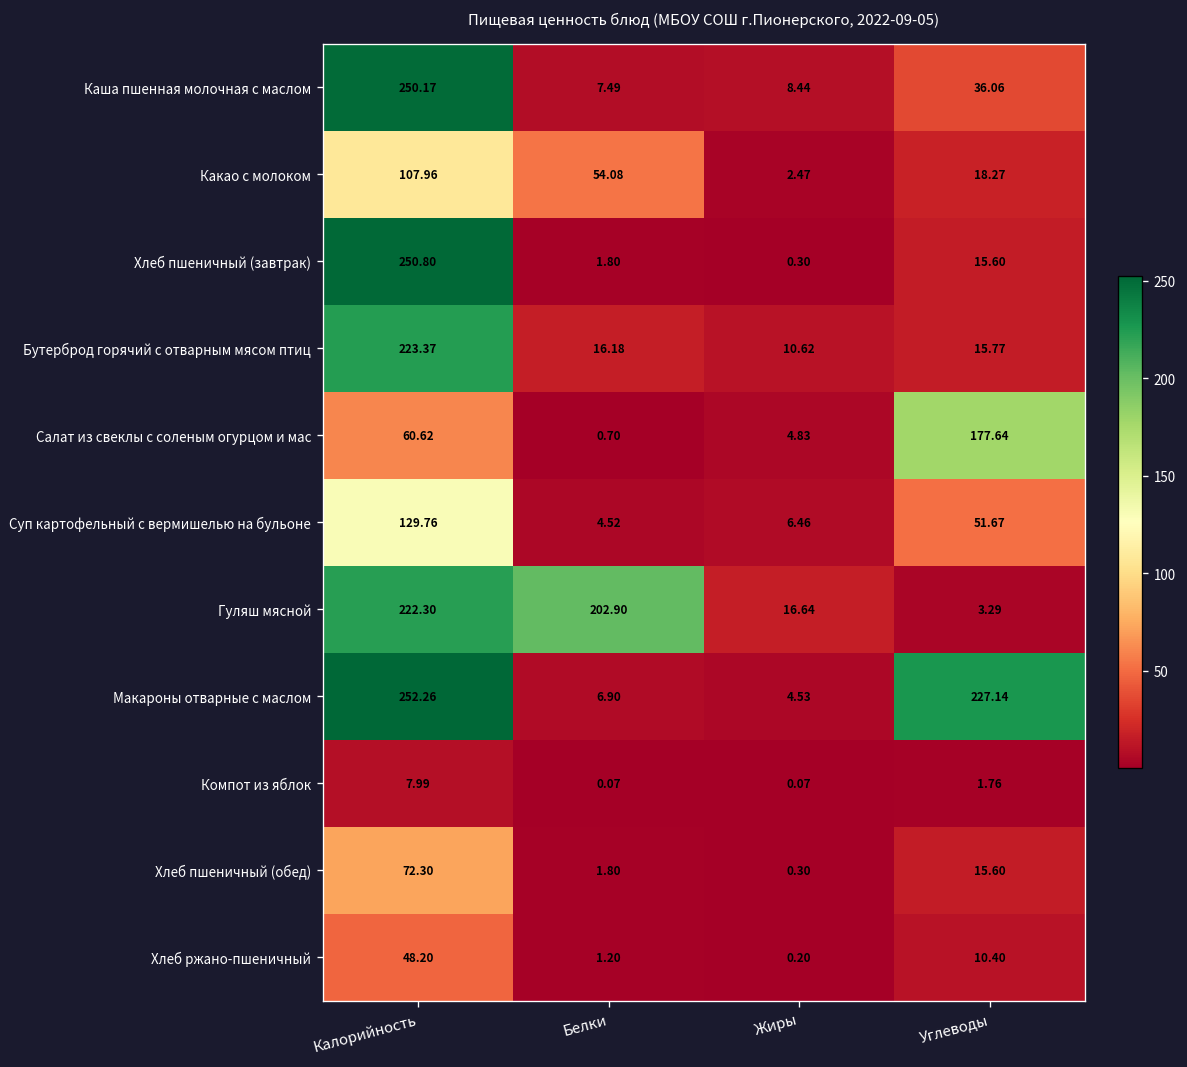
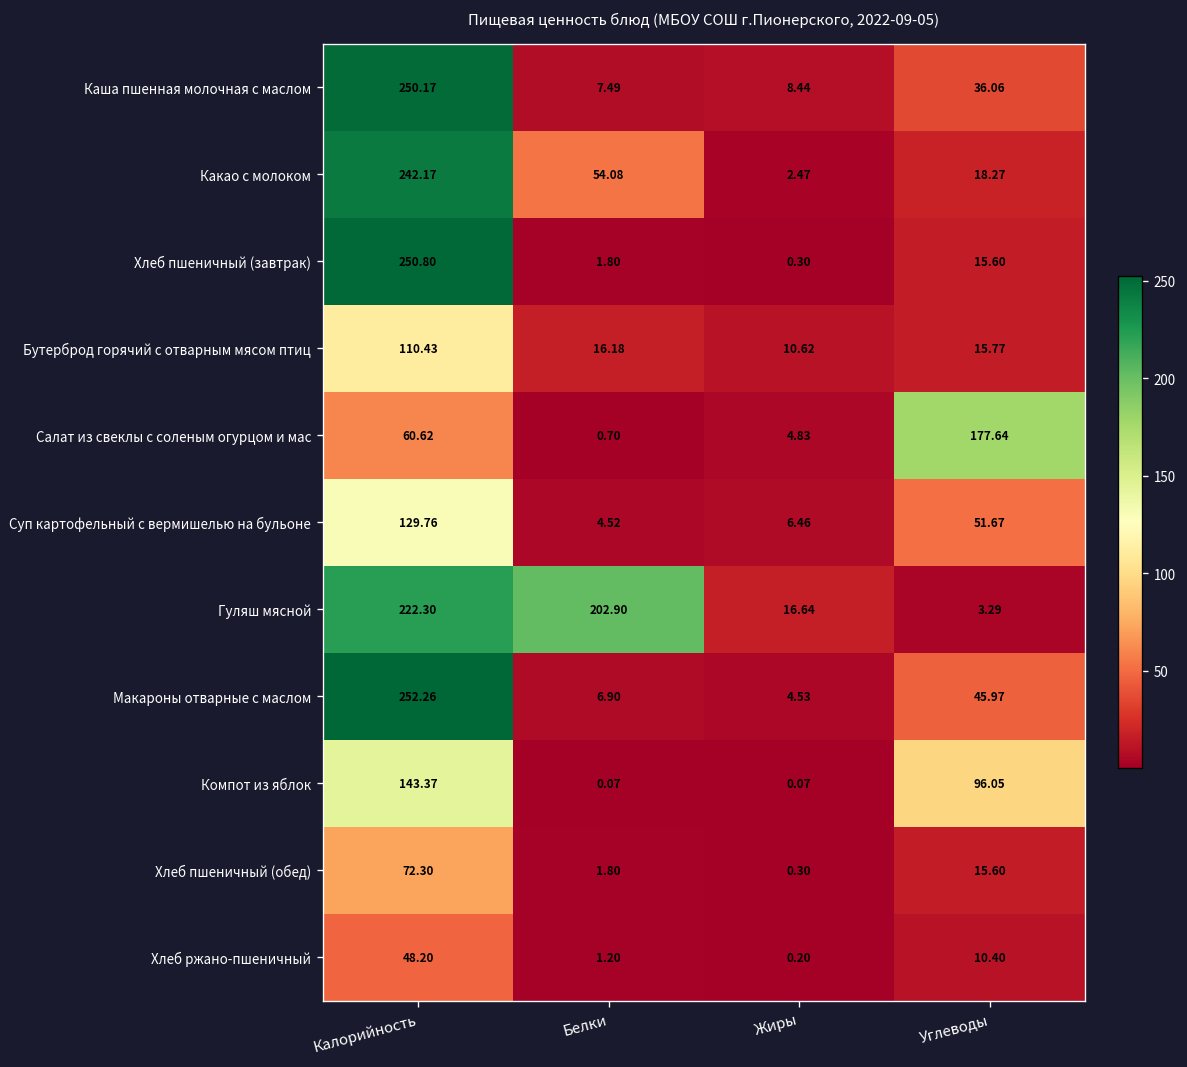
Какао с молоком, Калорийность: 107.96 -> 242.17
Бутерброд горячий с отварным мясом птиц, Калорийность: 223.37 -> 110.43
Макароны отварные с маслом, Углеводы: 227.14 -> 45.97
Компот из яблок, Калорийность: 7.99 -> 143.37
Компот из яблок, Углеводы: 1.76 -> 96.05
